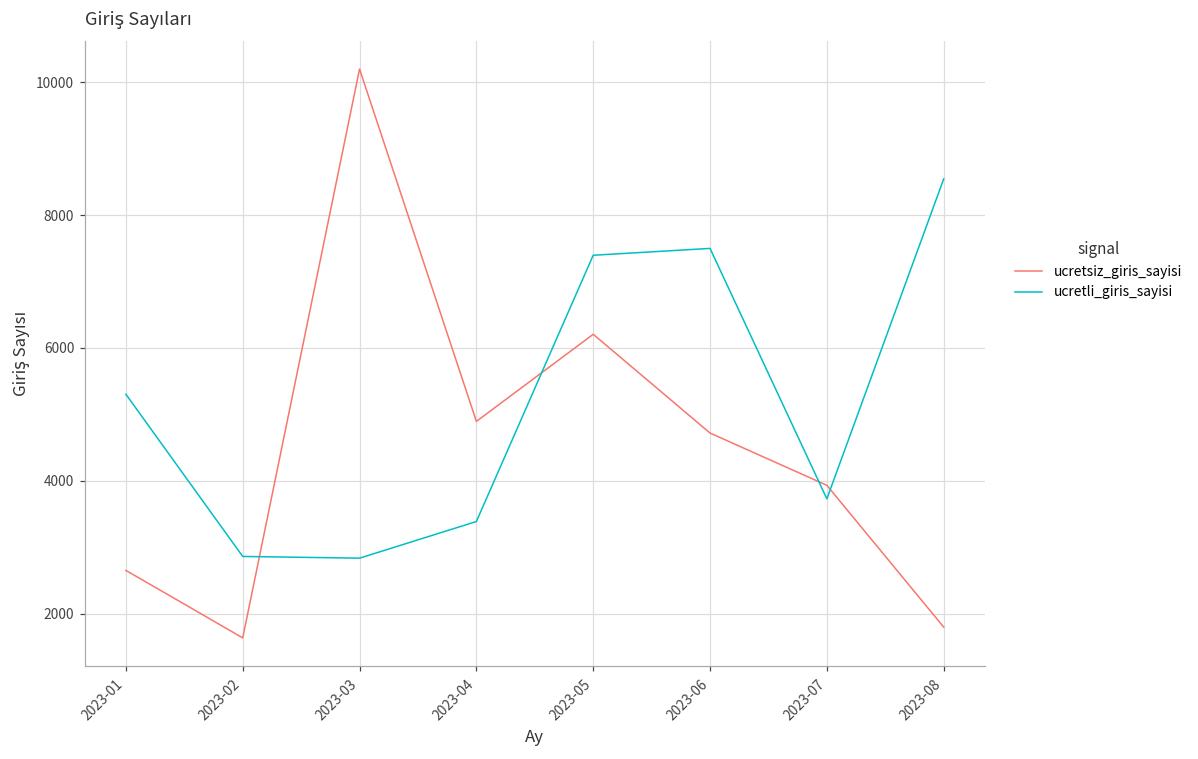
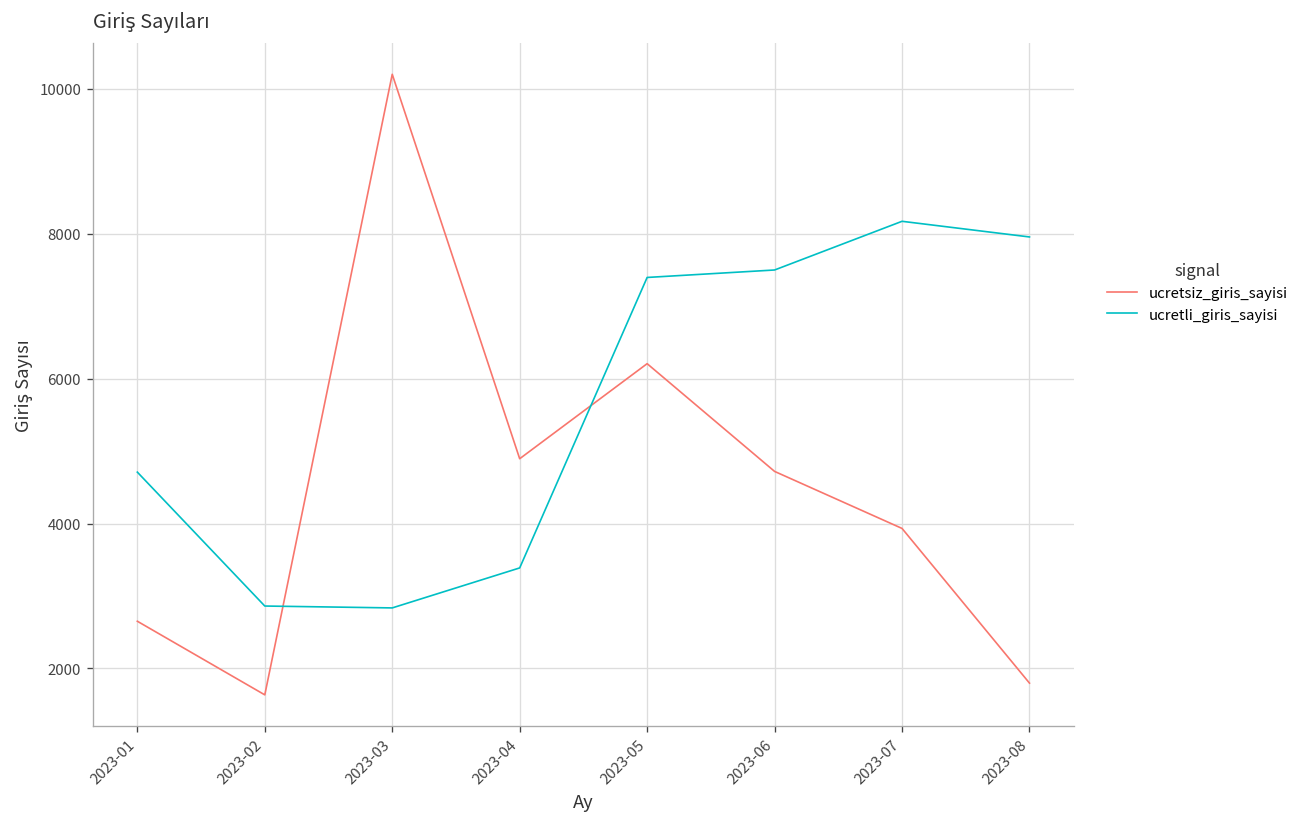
ucretli_giris_sayisi, 2023-01: 5300 -> 4700
ucretli_giris_sayisi, 2023-07: 3700 -> 8200
ucretli_giris_sayisi, 2023-08: 8500 -> 8000
